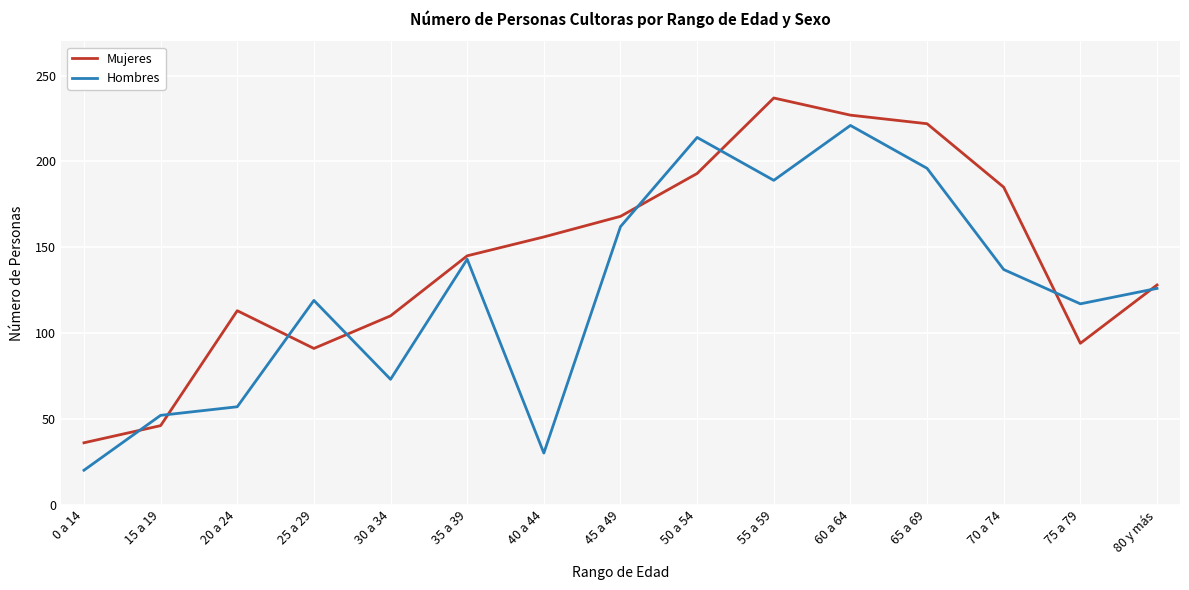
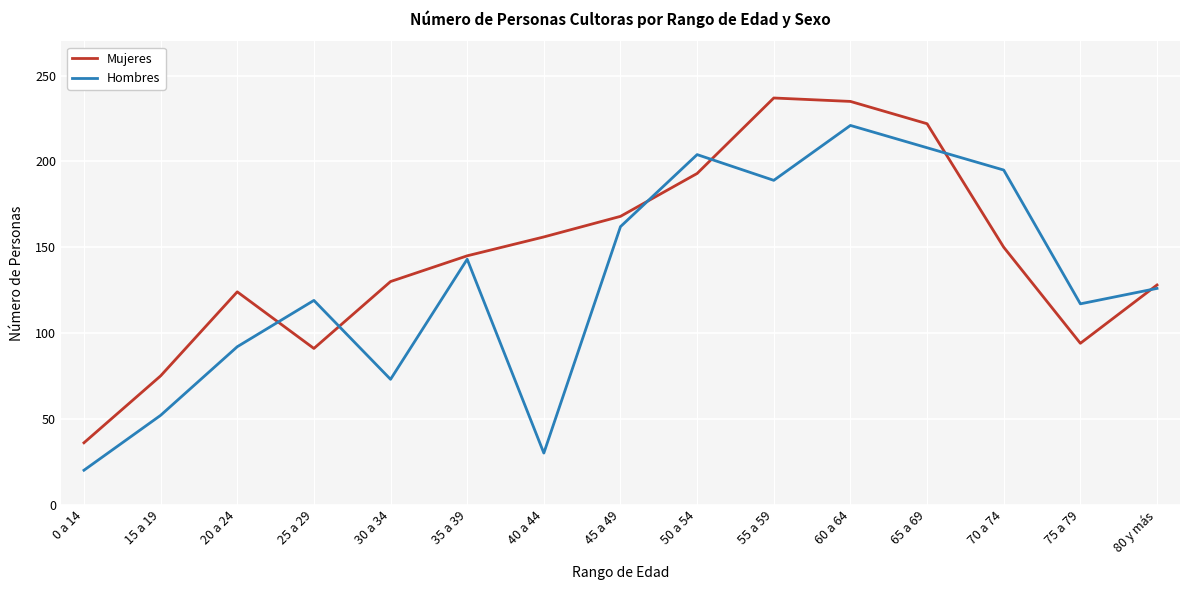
Mujeres, 15 a 19: 46 -> 75
Mujeres, 20 a 24: 113 -> 124
Hombres, 20 a 24: 57 -> 92
Mujeres, 30 a 34: 110 -> 130
Hombres, 50 a 54: 214 -> 204
Mujeres, 60 a 64: 227 -> 235
Hombres, 65 a 69: 196 -> 208
Mujeres, 70 a 74: 185 -> 150
Hombres, 70 a 74: 137 -> 195
